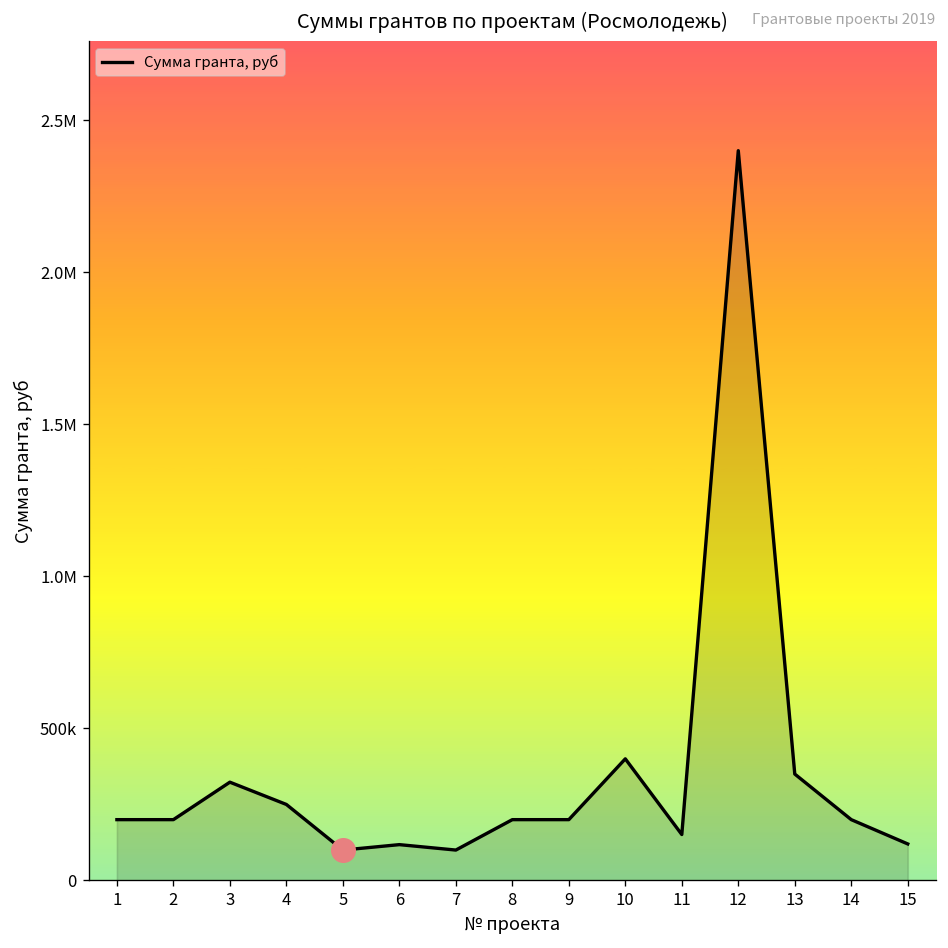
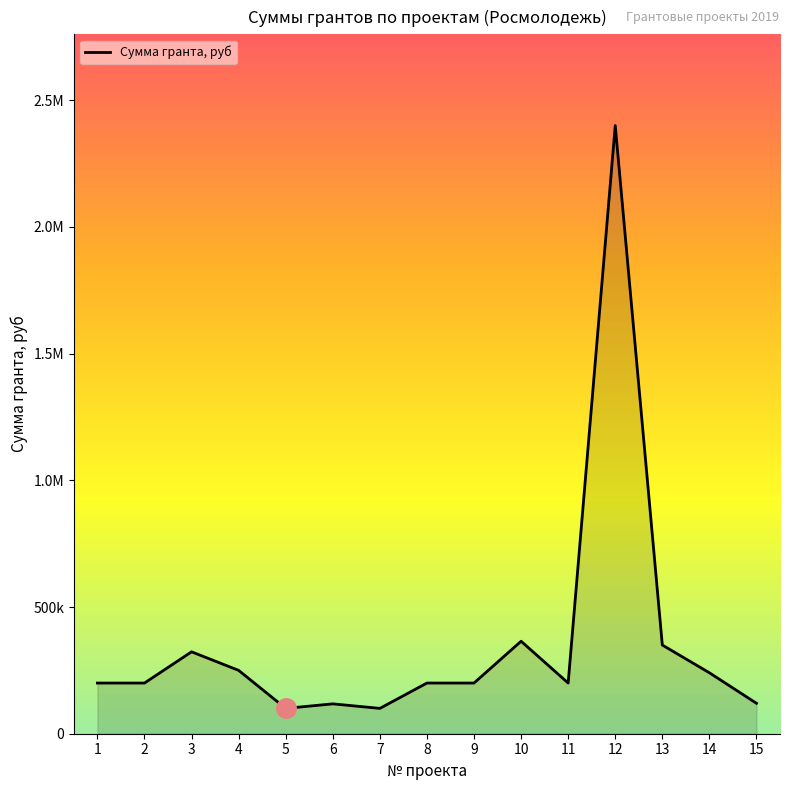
Сумма гранта, руб, 10: 400000 -> 360000
Сумма гранта, руб, 11: 150000 -> 200000
Сумма гранта, руб, 14: 200000 -> 240000
